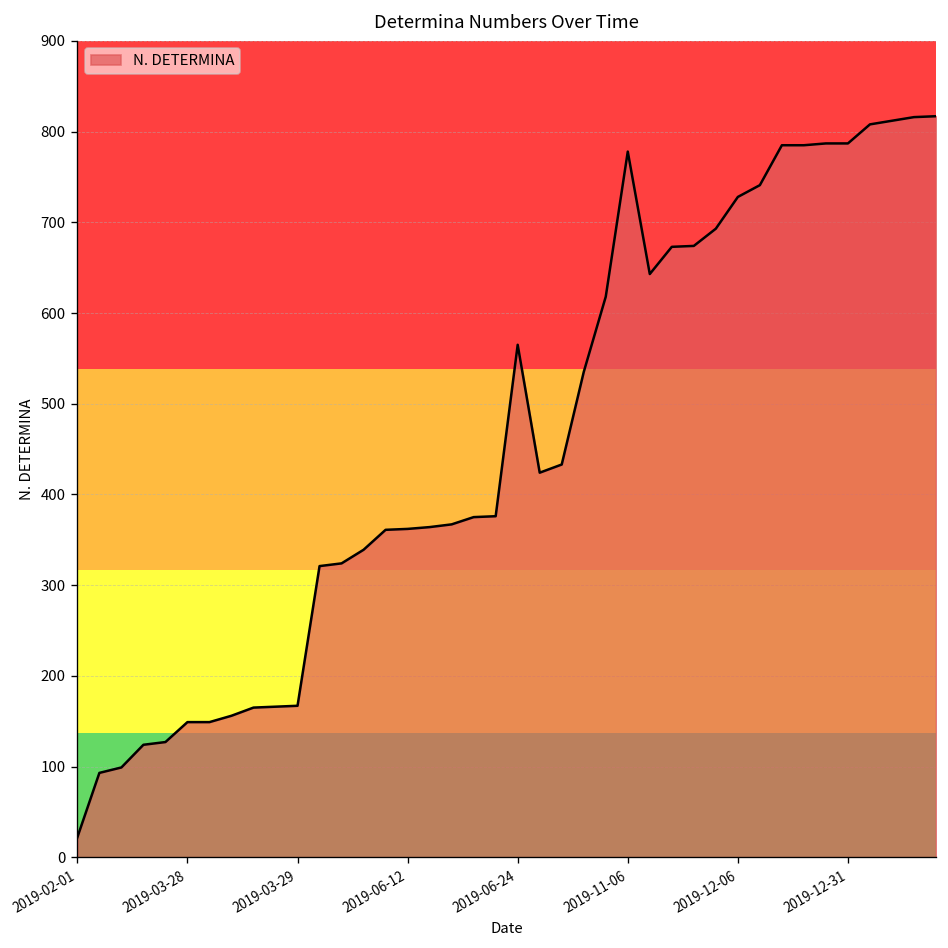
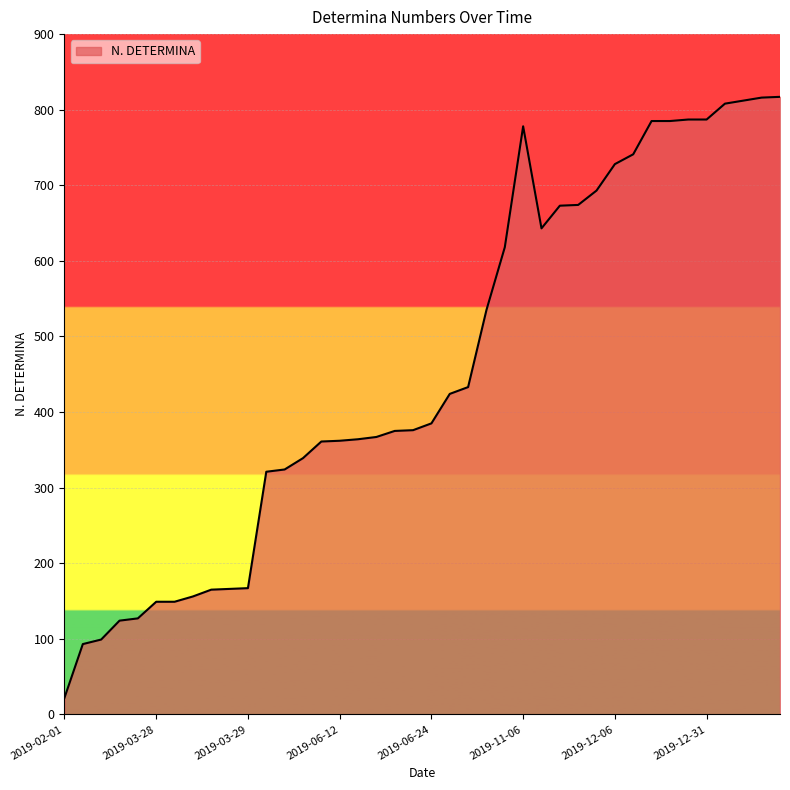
2019-06-24: 570 -> 390
